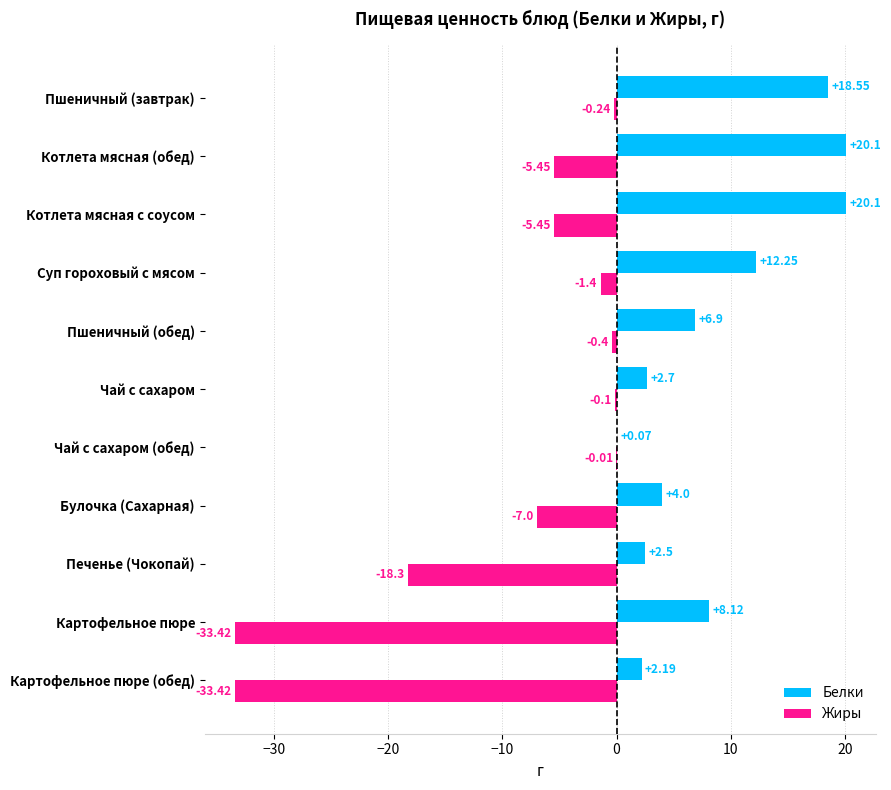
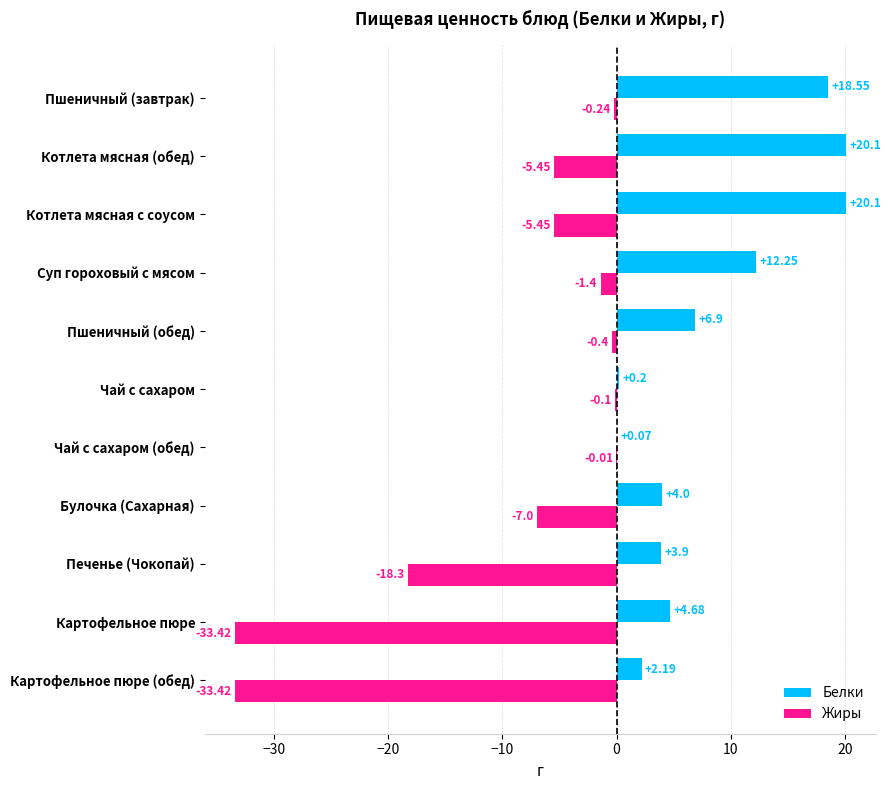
Белки, Чай с сахаром: +2.7 -> +0.2
Белки, Печенье (Чокопай): +2.5 -> +3.9
Белки, Картофельное пюре: +8.12 -> +4.68
